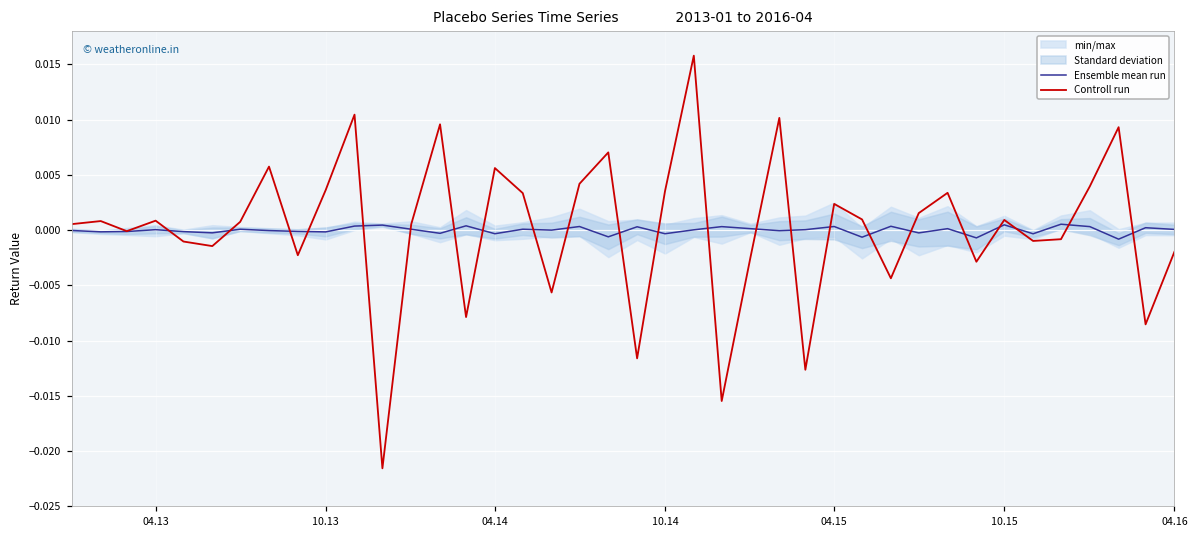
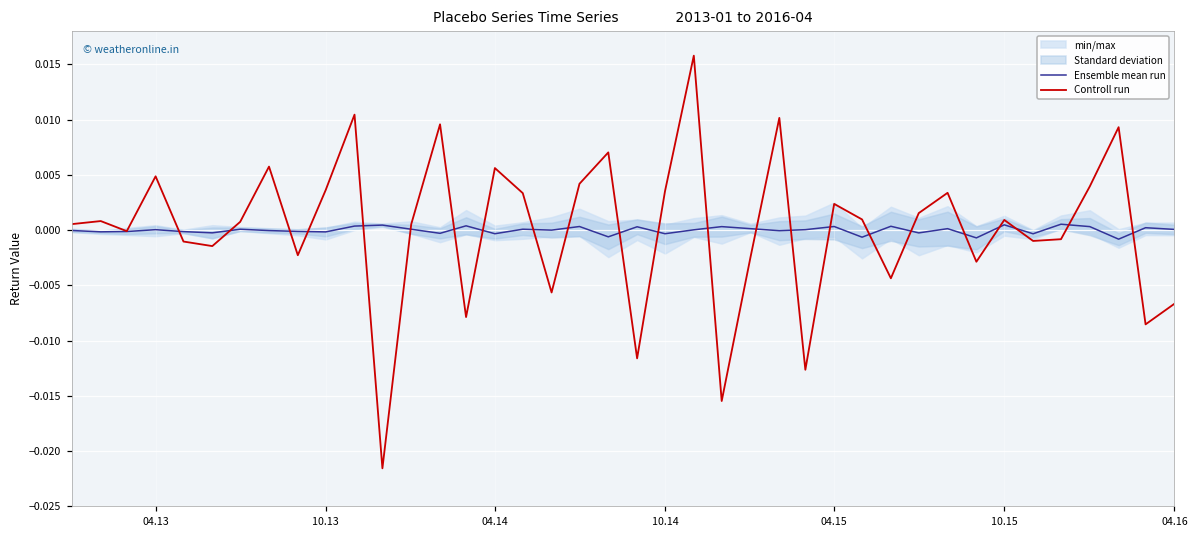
Controll run, 04.13: 0.0009 -> 0.0049
Controll run, 04.16: -0.0020 -> -0.0067
